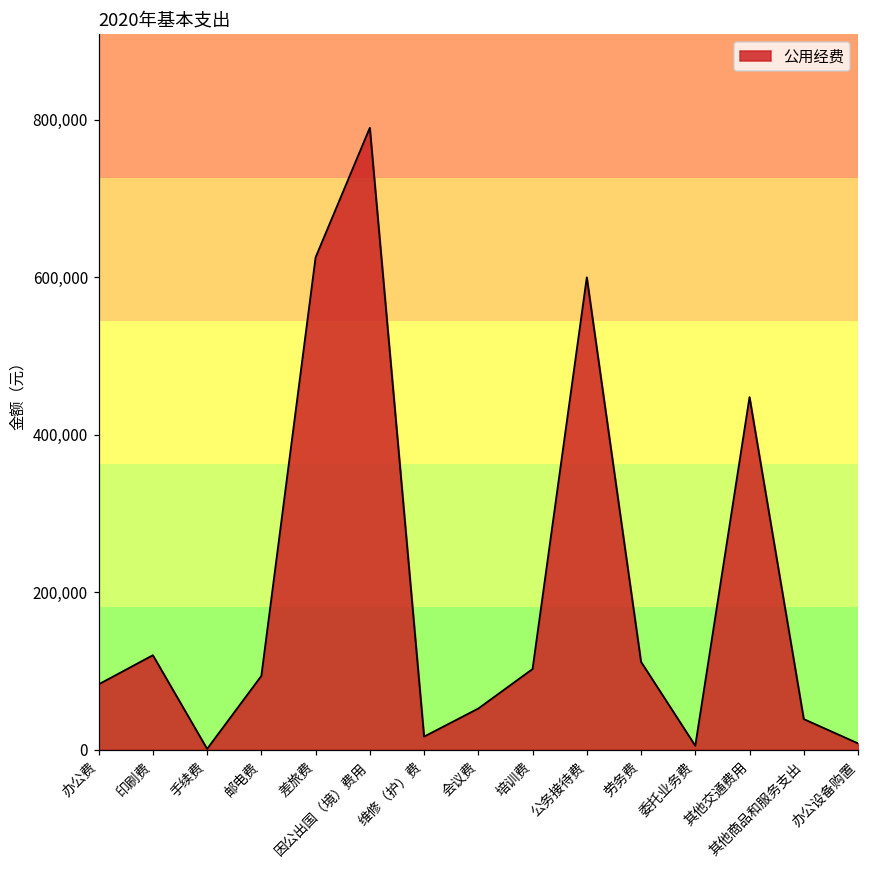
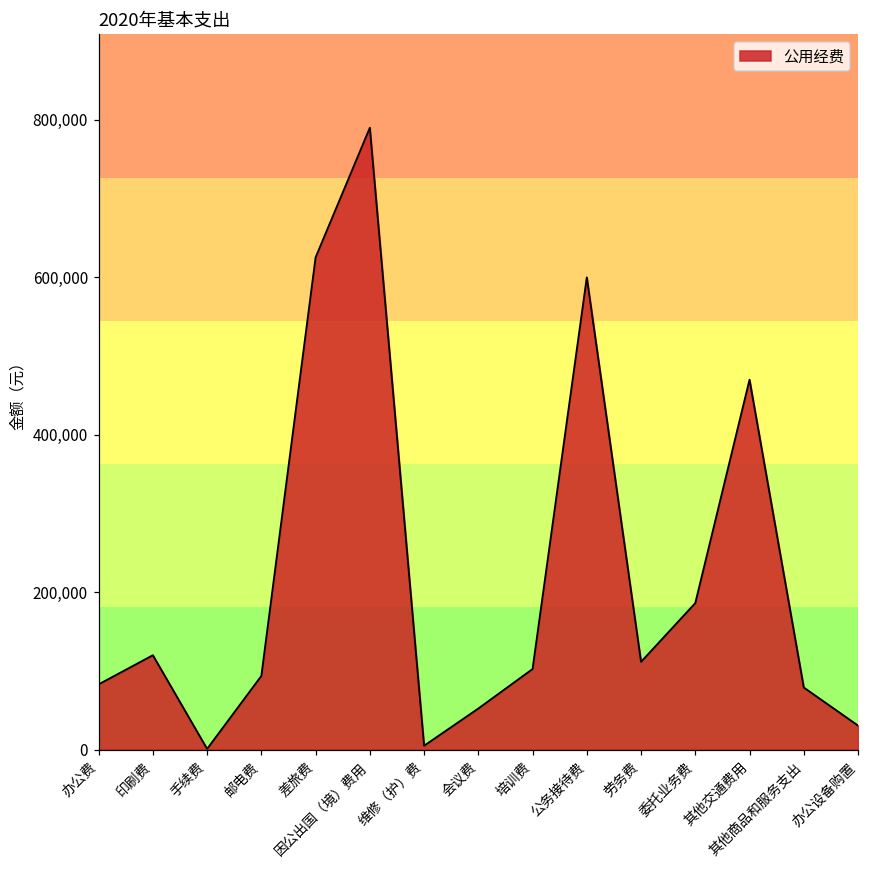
维修（护）费: 20,000 -> 10,000
委托业务费: 10,000 -> 190,000
其他交通费用: 450,000 -> 470,000
其他商品和服务支出: 40,000 -> 80,000
办公设备购置: 10,000 -> 30,000
